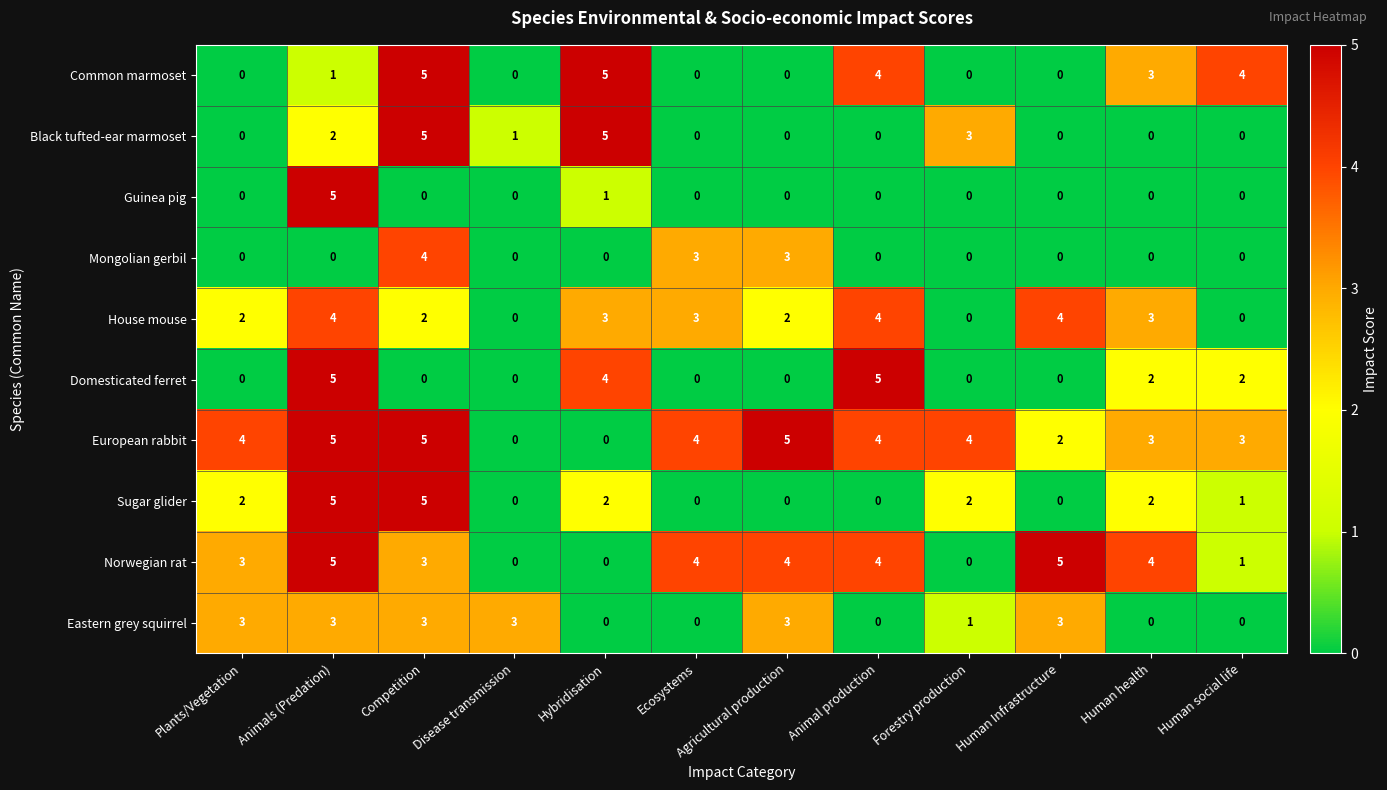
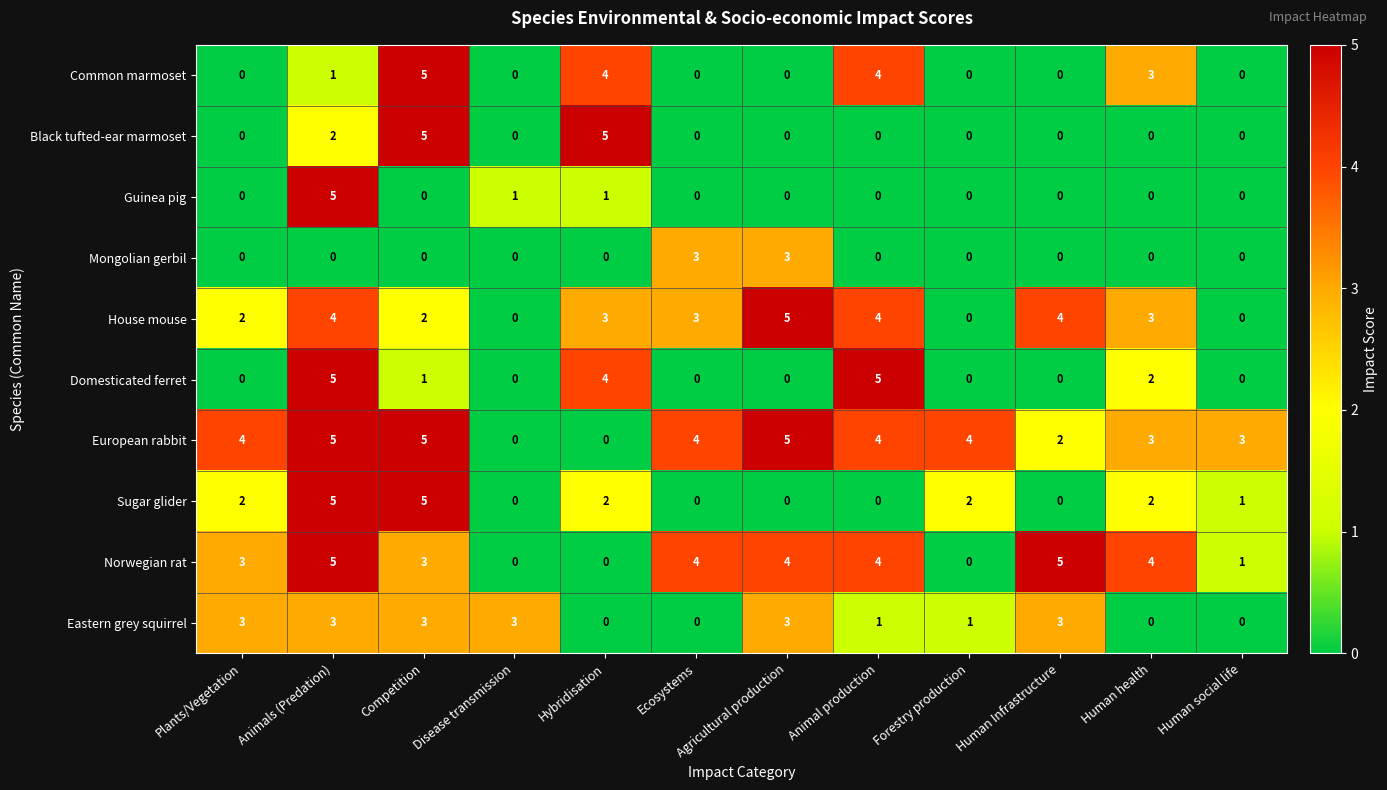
Common marmoset, Hybridisation: 5 -> 4
Common marmoset, Human social life: 4 -> 0
Black tufted-ear marmoset, Disease transmission: 1 -> 0
Black tufted-ear marmoset, Forestry production: 3 -> 0
Guinea pig, Disease transmission: 0 -> 1
Mongolian gerbil, Competition: 4 -> 0
House mouse, Agricultural production: 2 -> 5
Domesticated ferret, Competition: 0 -> 1
Domesticated ferret, Human social life: 2 -> 0
Eastern grey squirrel, Animal production: 0 -> 1
